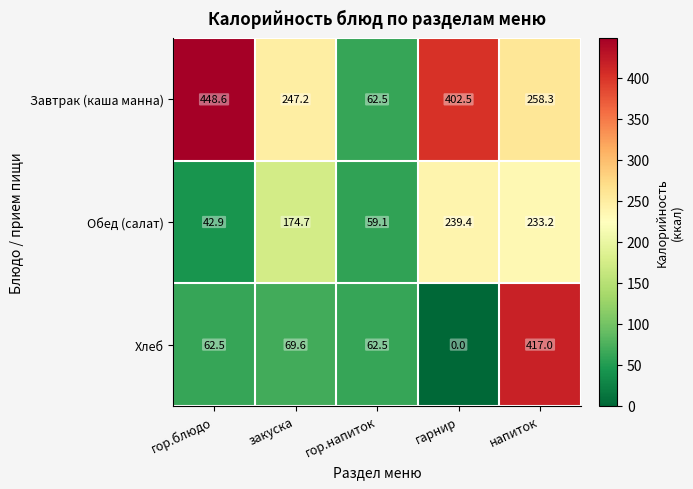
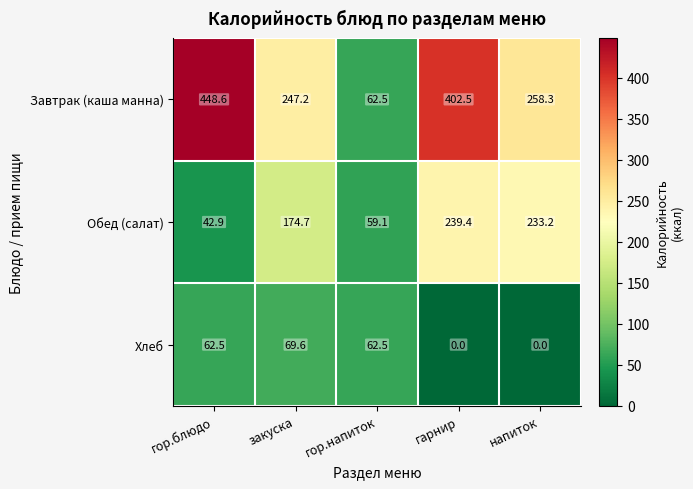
Хлеб, напиток: 417.0 -> 0.0
